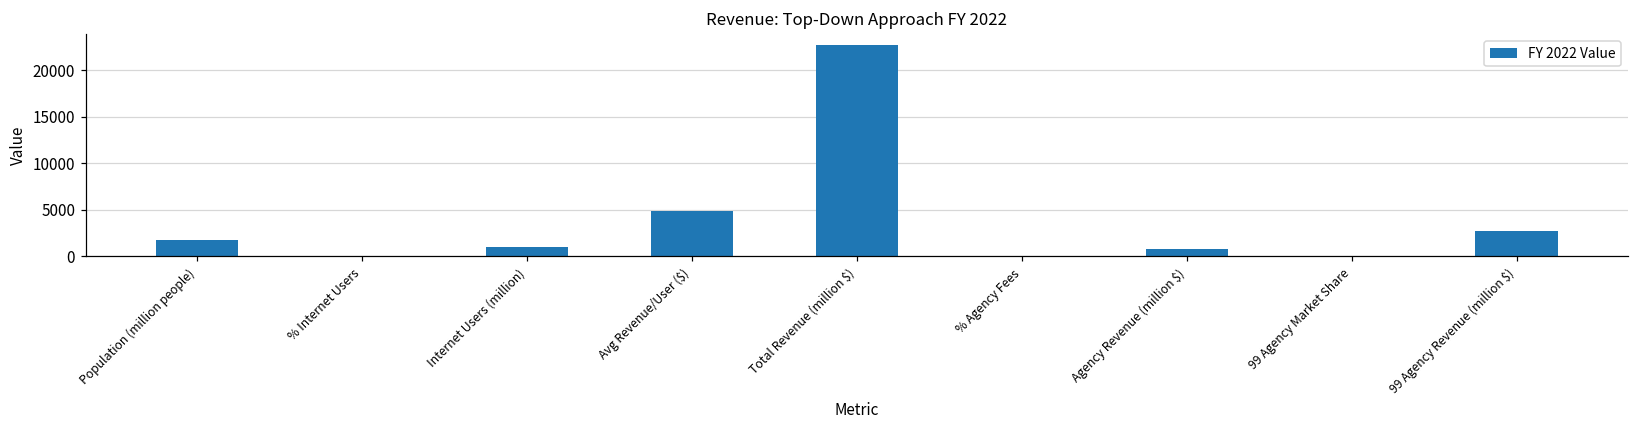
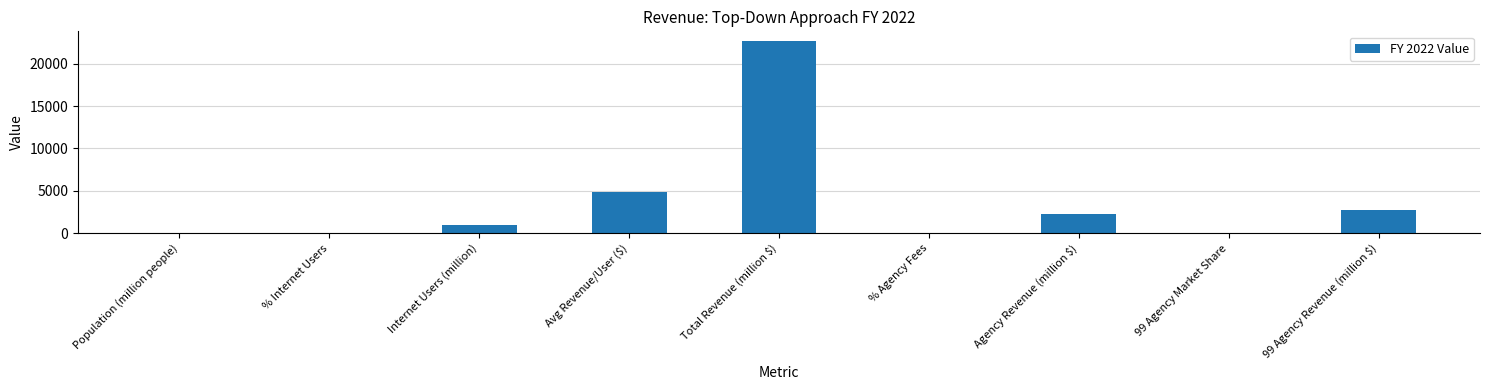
Population (million people): 2000 -> 0
Agency Revenue (million $): 1000 -> 2000
